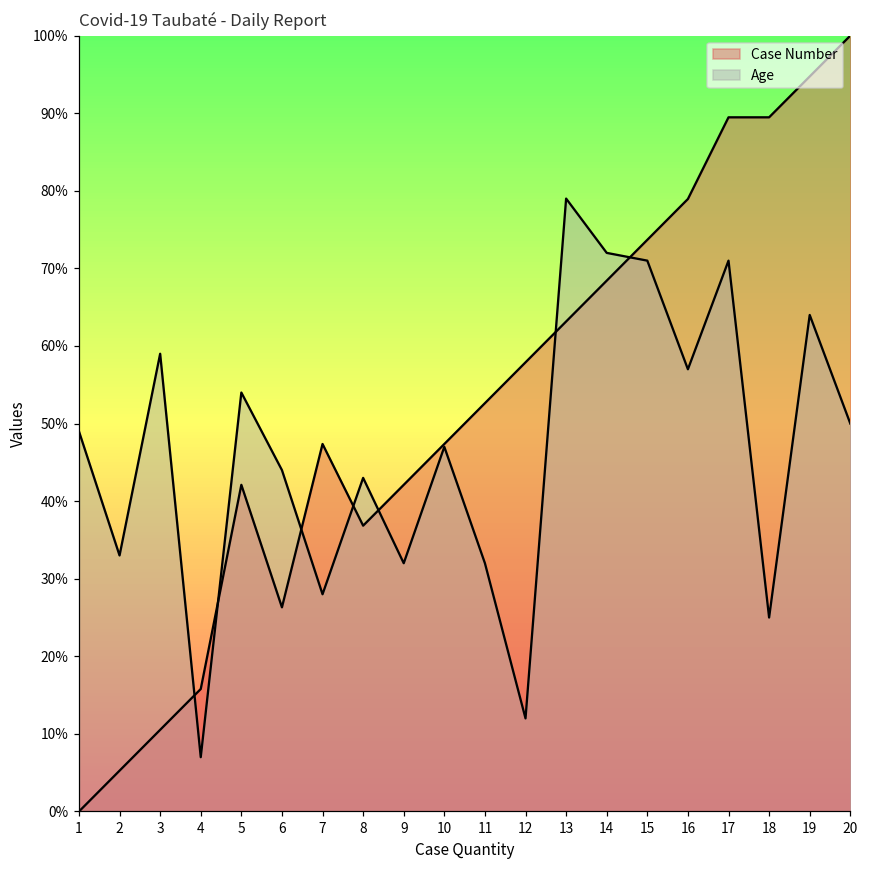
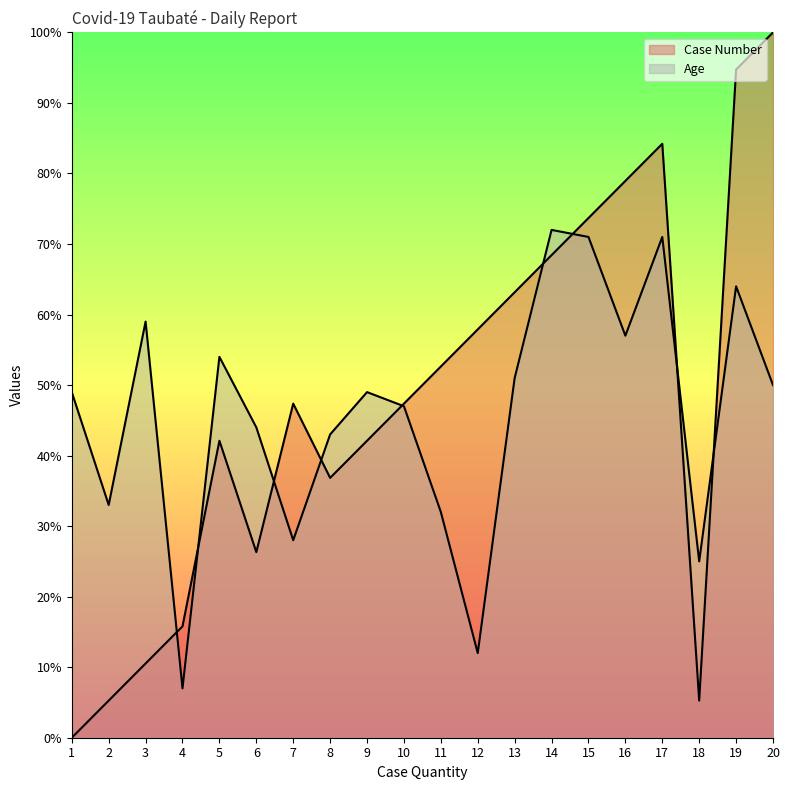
Age, 9: 32% -> 49%
Age, 13: 79% -> 51%
Case Number, 17: 89% -> 84%
Case Number, 18: 89% -> 5%
